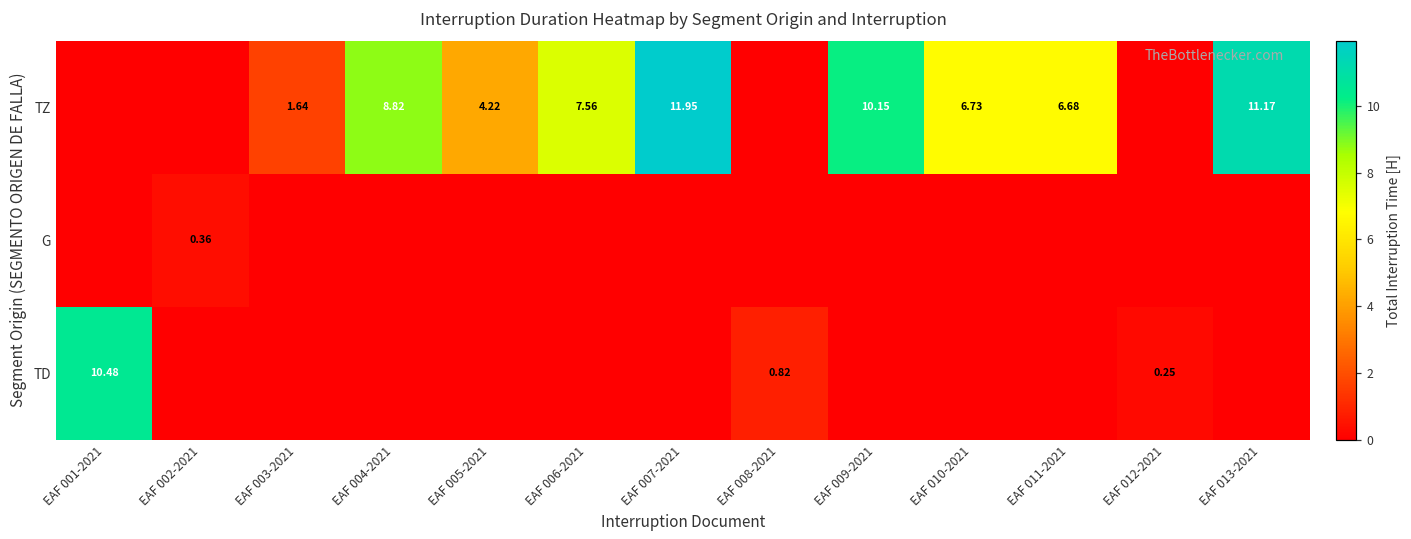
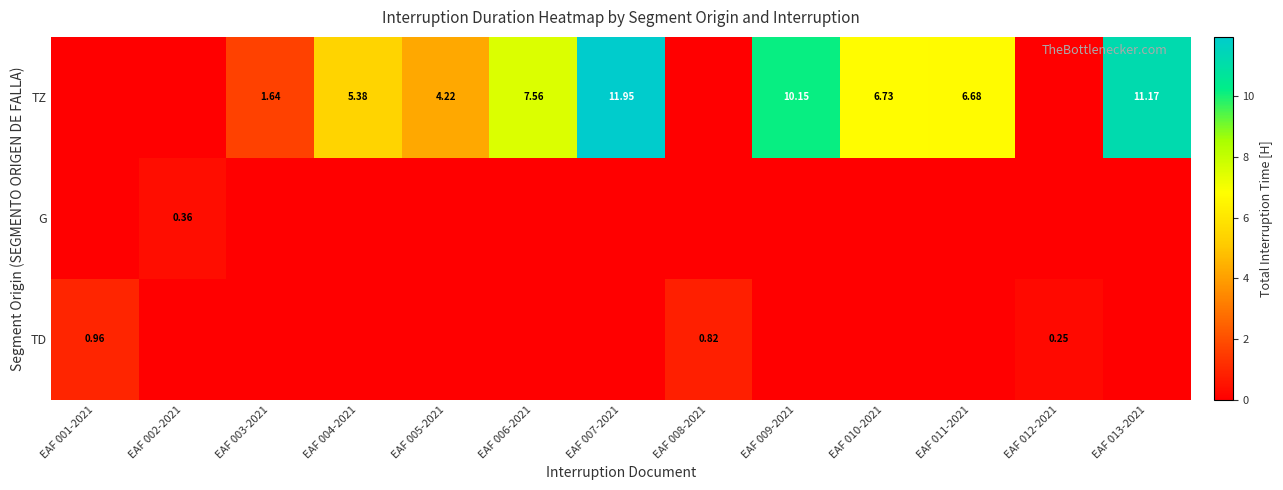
TZ, EAF 004-2021: 8.82 -> 5.38
TD, EAF 001-2021: 10.48 -> 0.96
